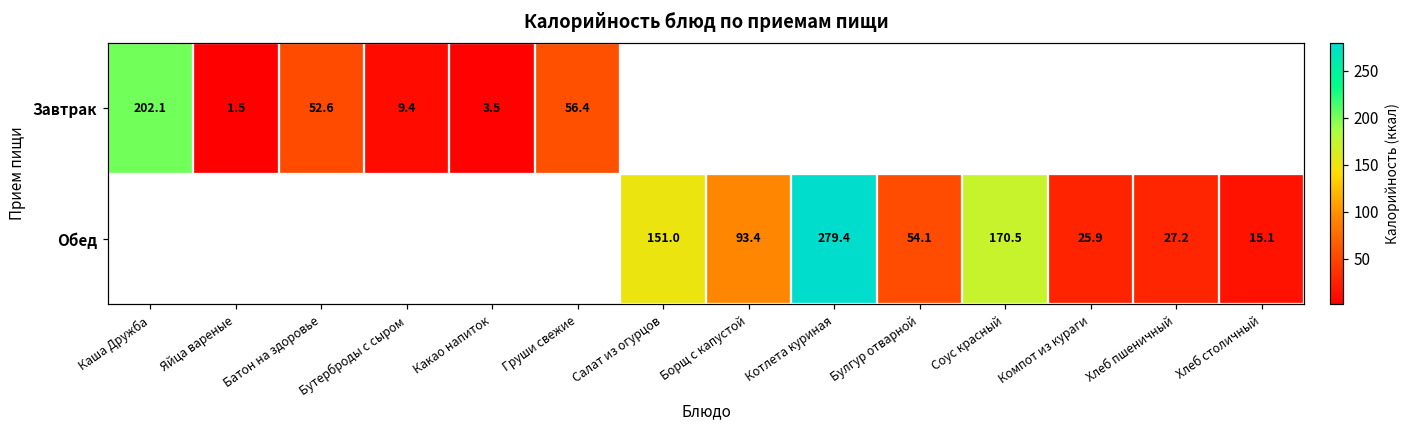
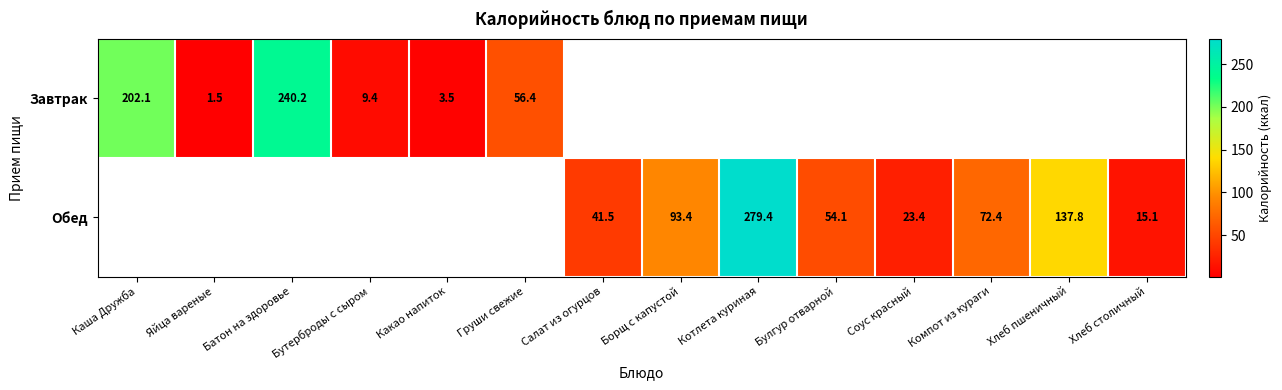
Завтрак, Батон на здоровье: 52.6 -> 240.2
Обед, Салат из огурцов: 151.0 -> 41.5
Обед, Соус красный: 170.5 -> 23.4
Обед, Компот из кураги: 25.9 -> 72.4
Обед, Хлеб пшеничный: 27.2 -> 137.8
